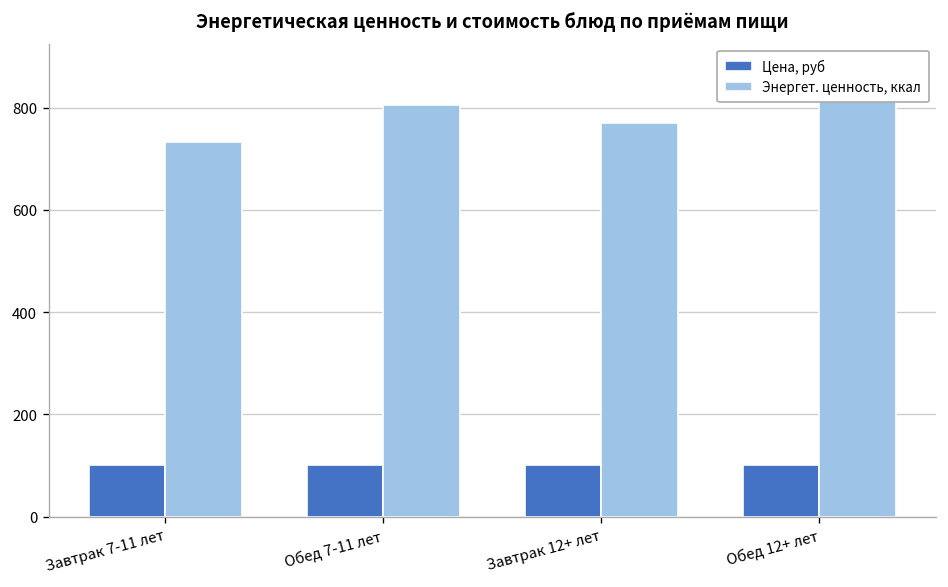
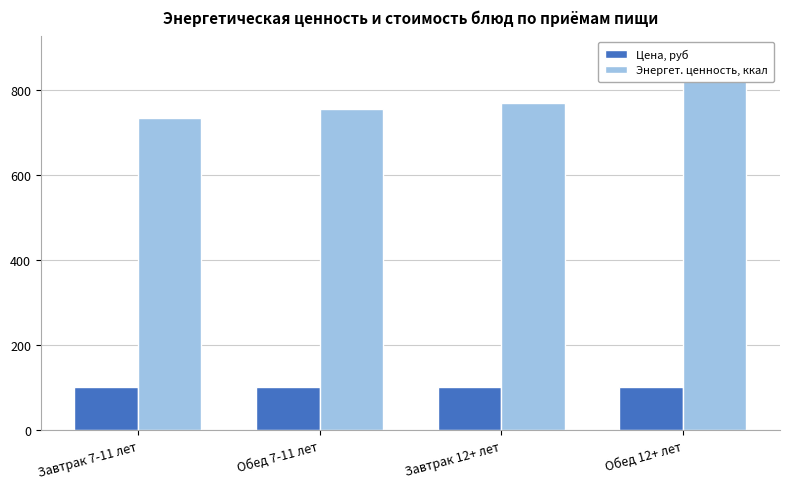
Энергет. ценность, ккал, Обед 7-11 лет: 800 -> 760
